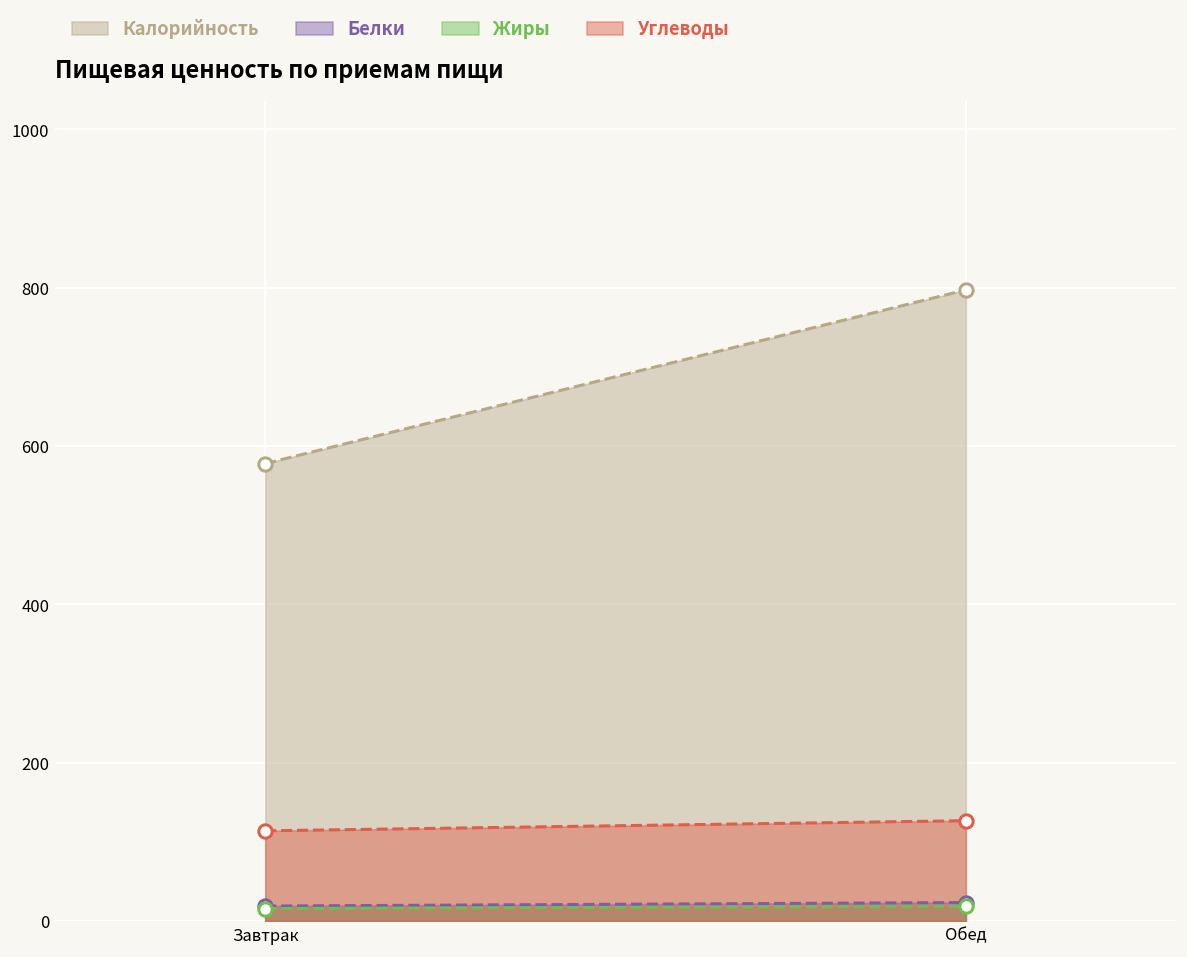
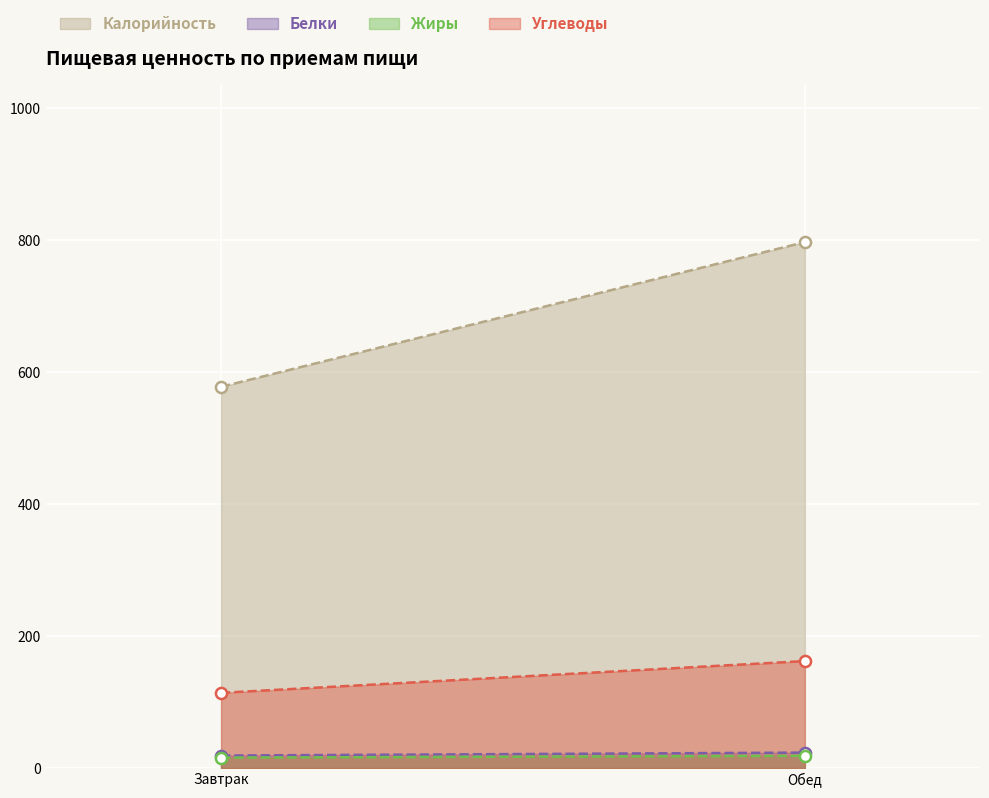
Углеводы, Обед: 130 -> 160
